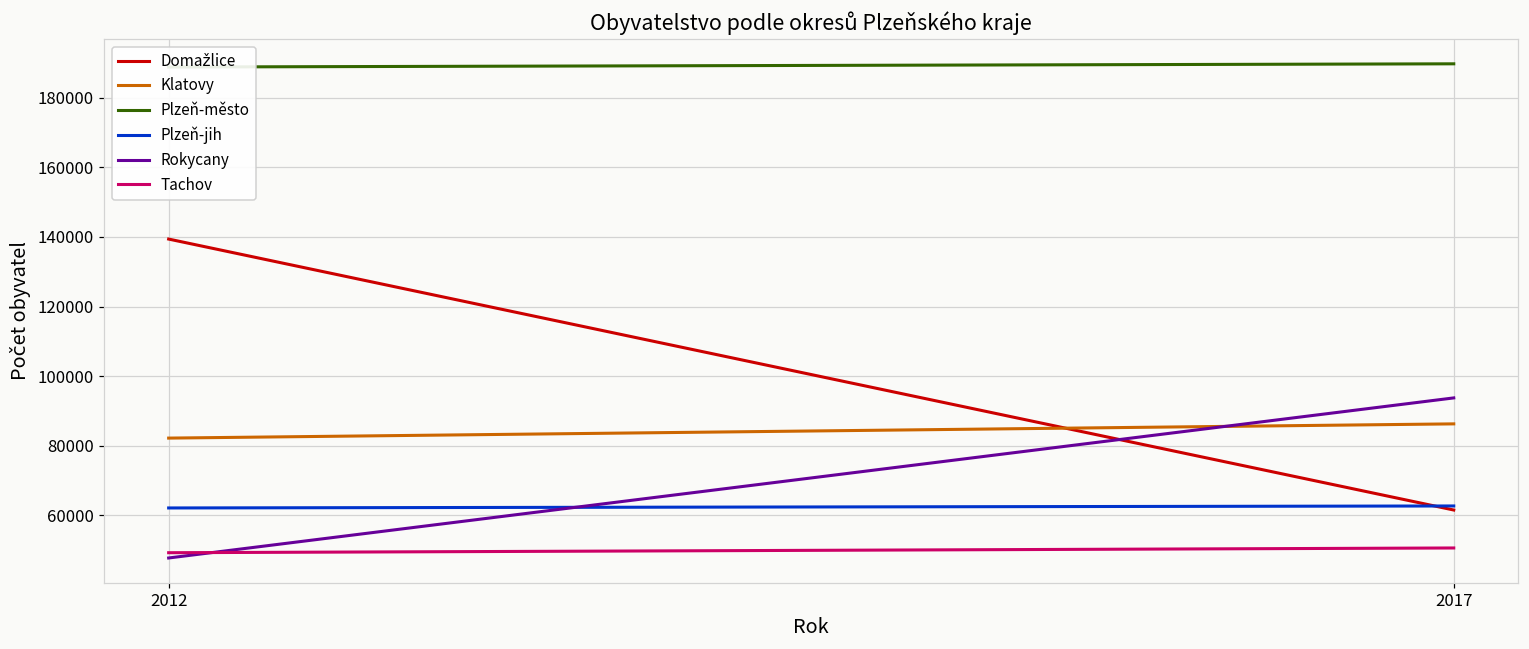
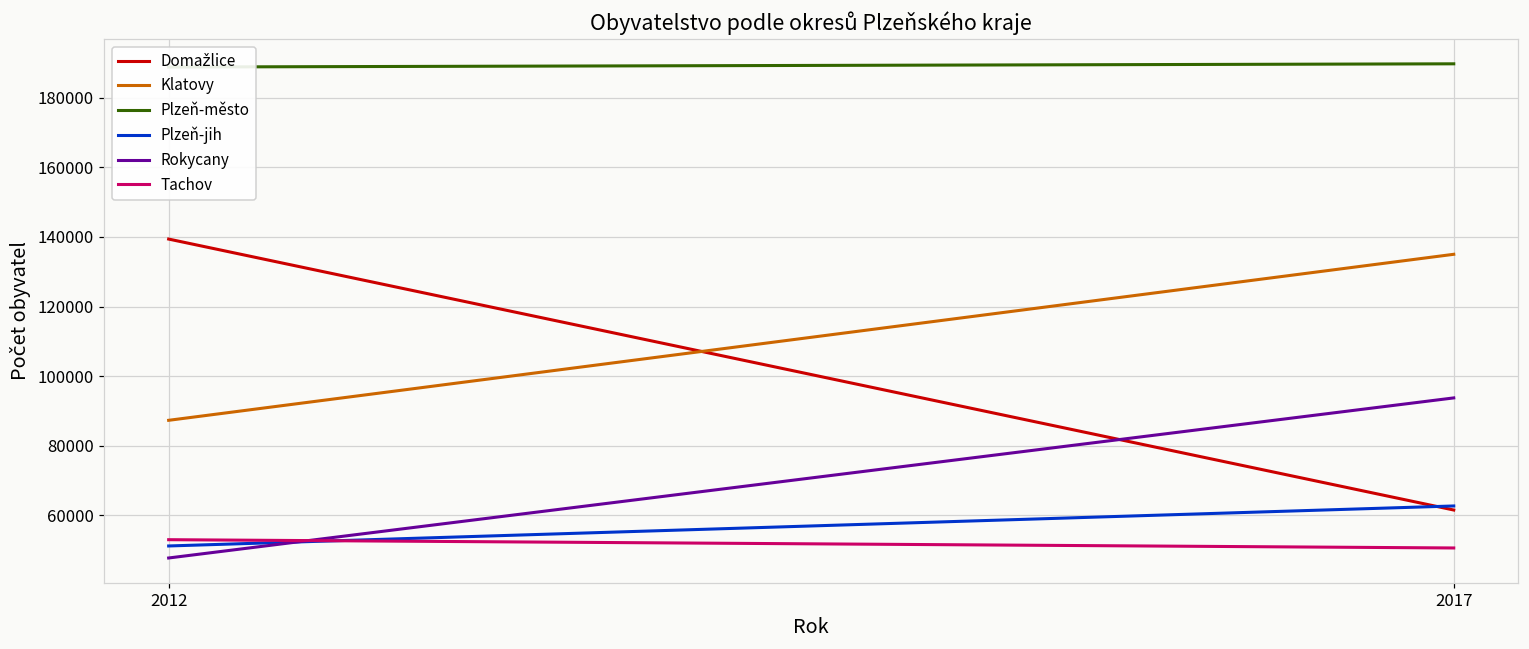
Klatovy, 2012: 82000 -> 87000
Plzeň-jih, 2012: 62000 -> 51000
Tachov, 2012: 49000 -> 53000
Klatovy, 2017: 86000 -> 135000
